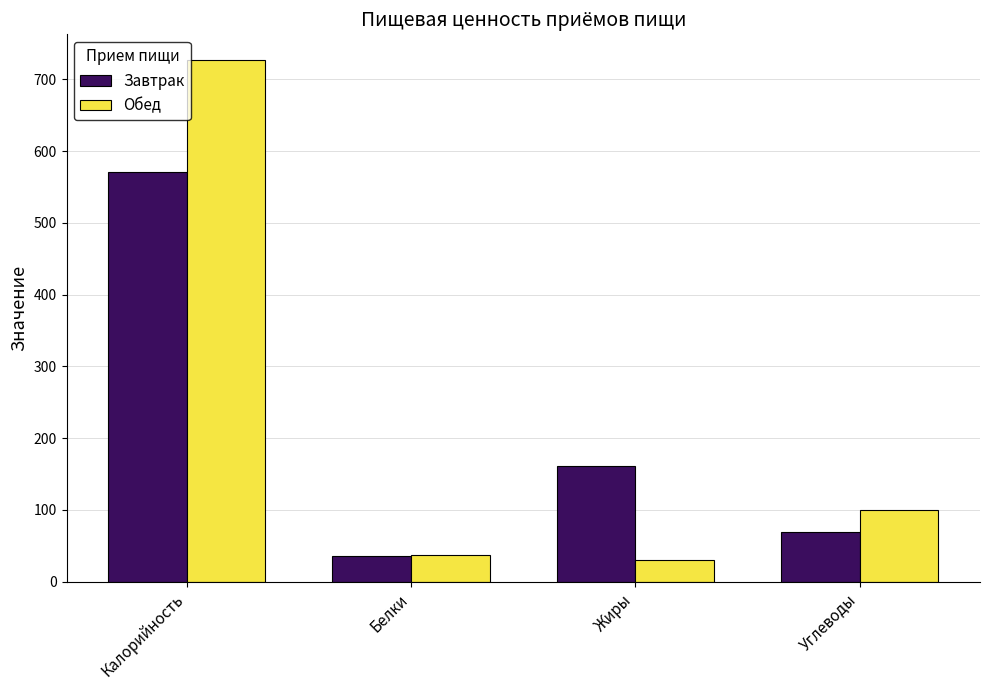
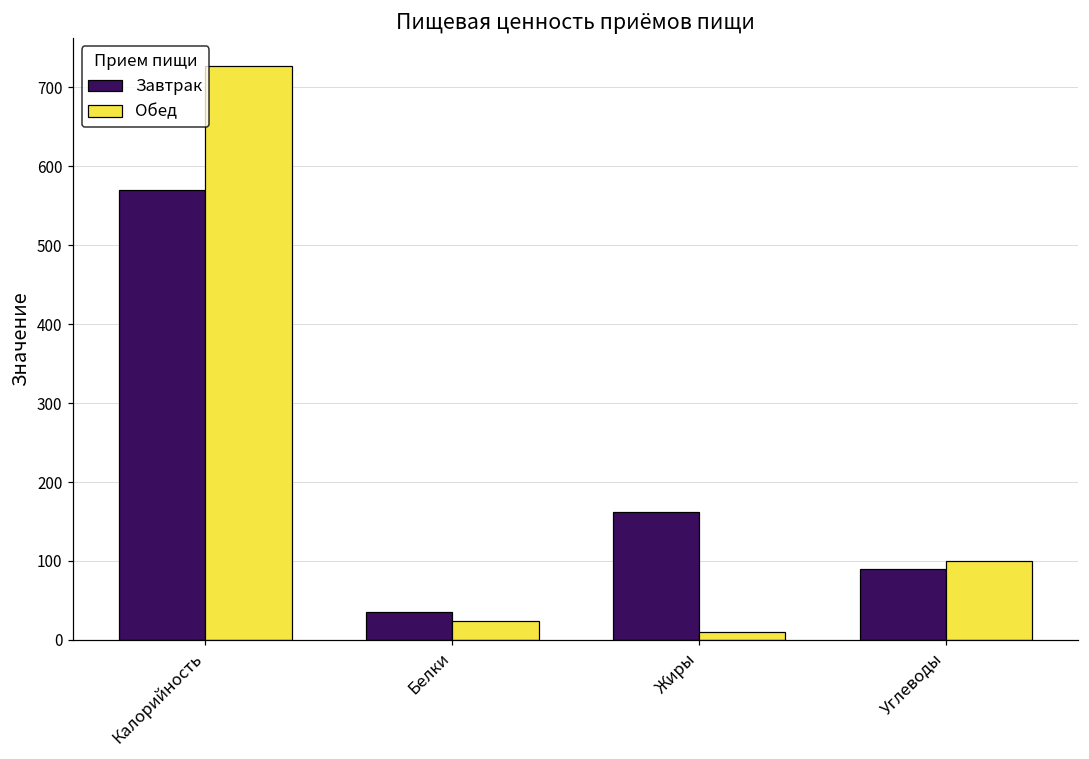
Обед, Белки: 40 -> 20
Обед, Жиры: 30 -> 10
Завтрак, Углеводы: 70 -> 90
